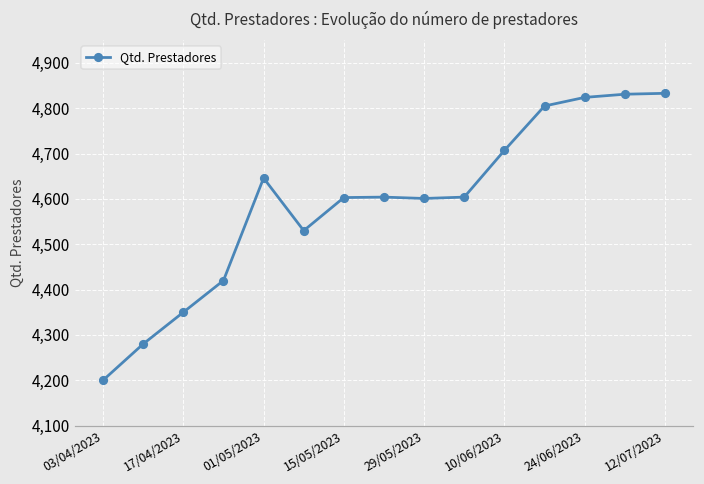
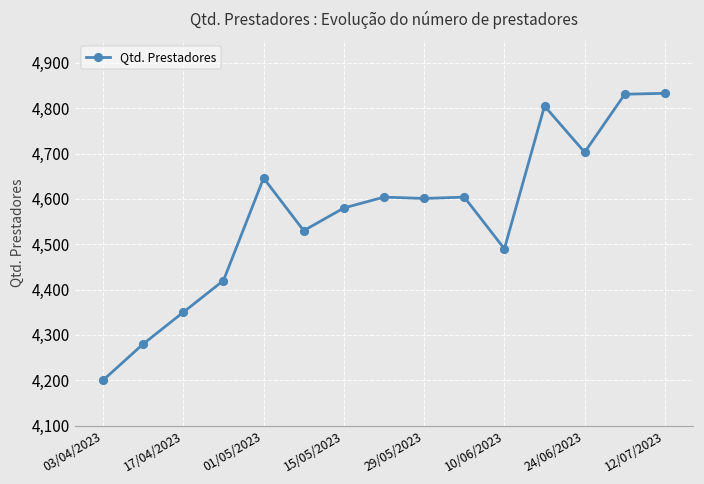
15/05/2023: 4,600 -> 4,580
10/06/2023: 4,710 -> 4,490
24/06/2023: 4,820 -> 4,700
